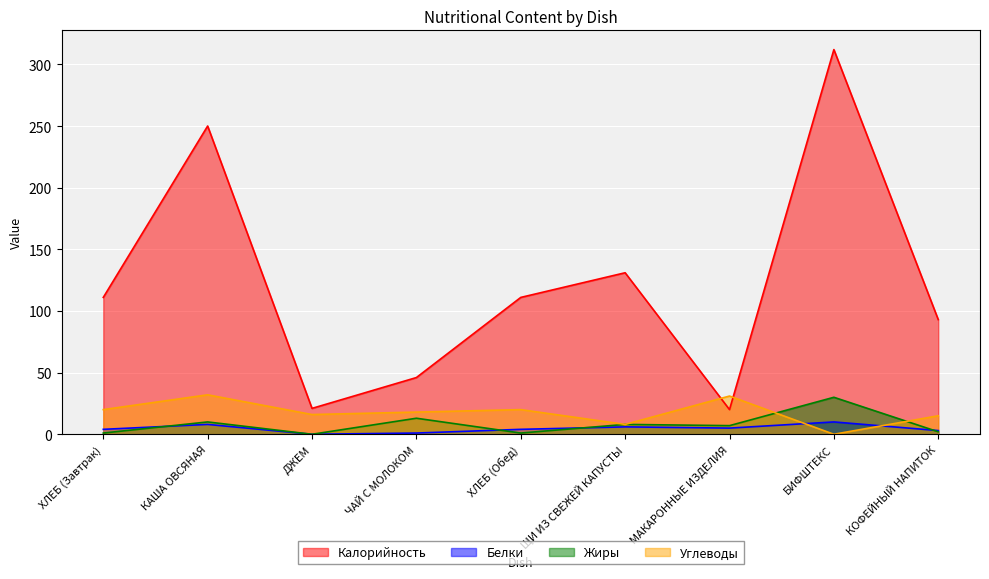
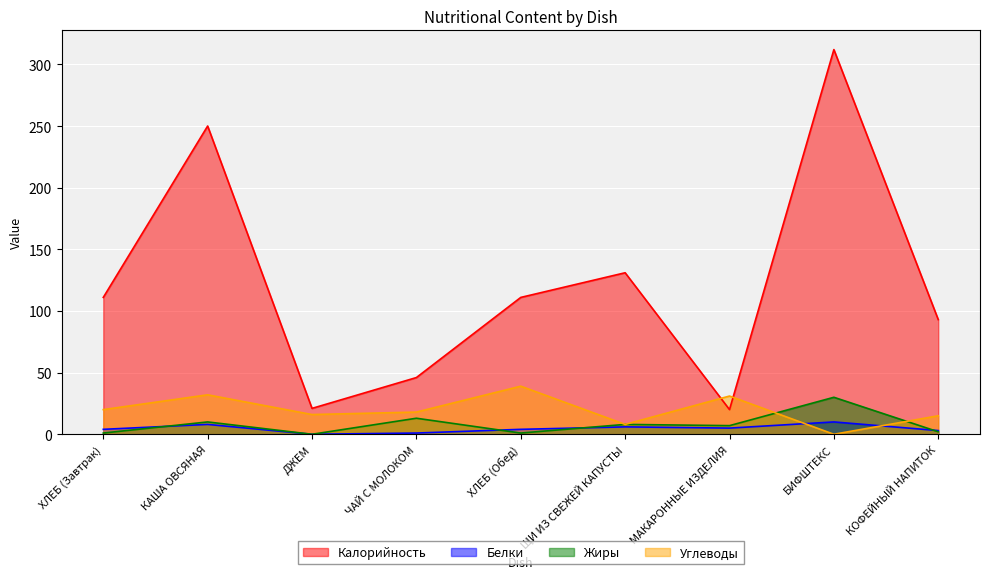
Углеводы, ХЛЕБ (Обед): 20 -> 39
